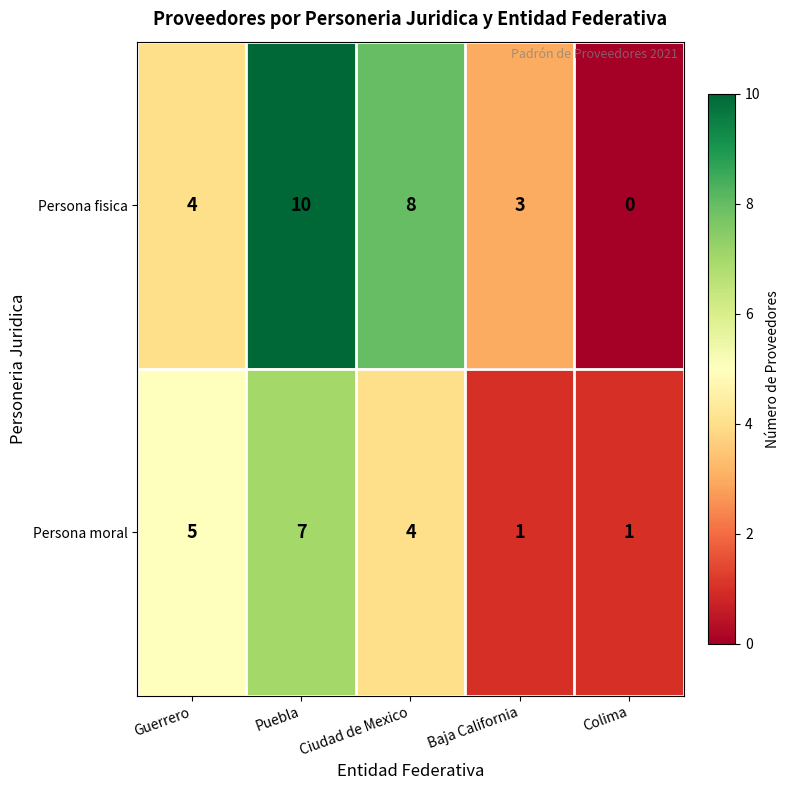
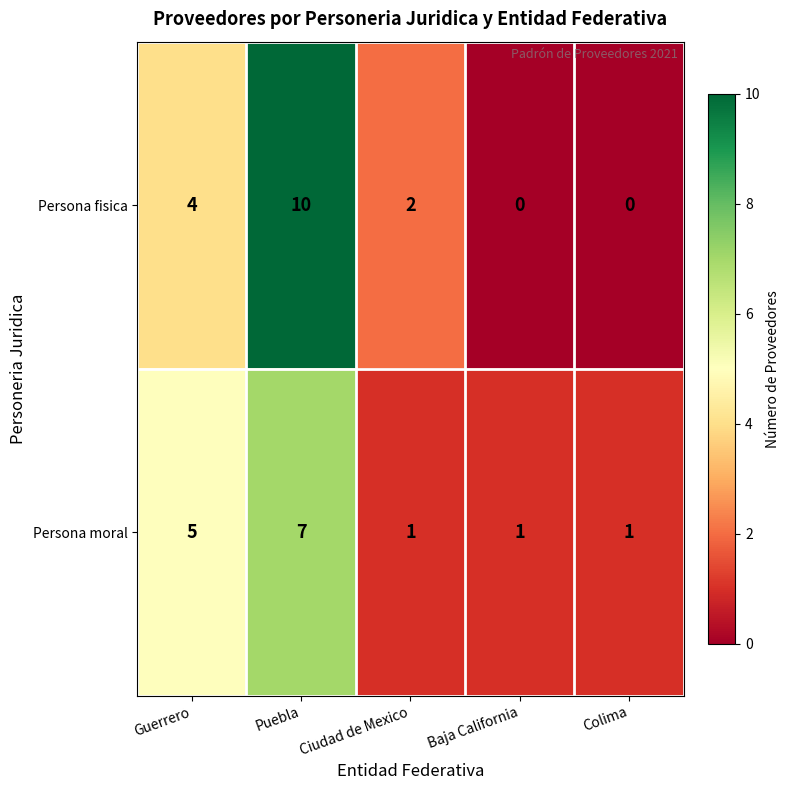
Persona fisica, Ciudad de Mexico: 8 -> 2
Persona fisica, Baja California: 3 -> 0
Persona moral, Ciudad de Mexico: 4 -> 1
